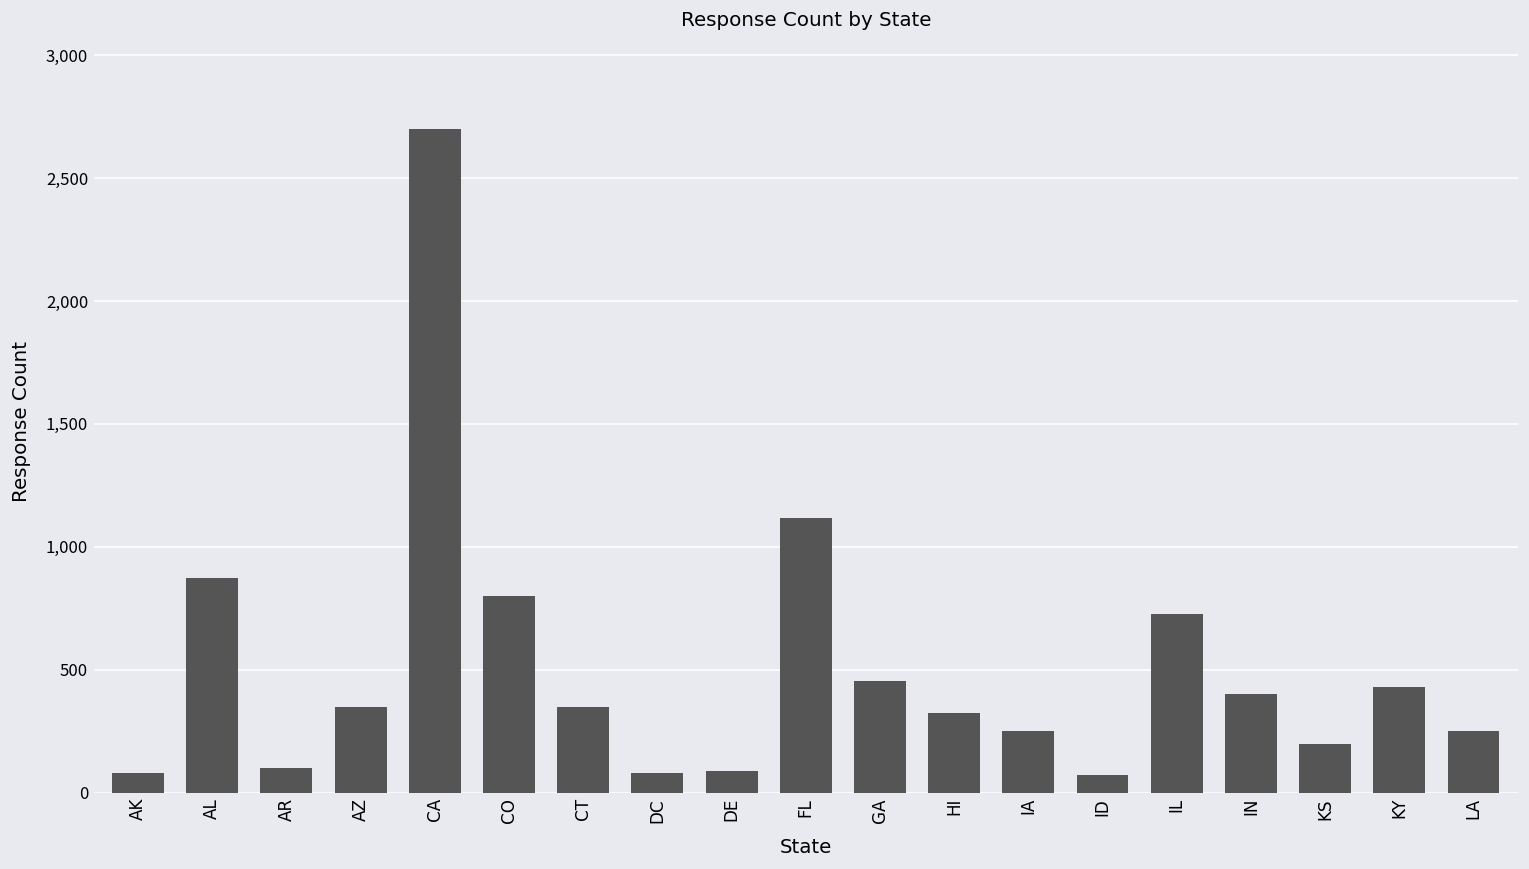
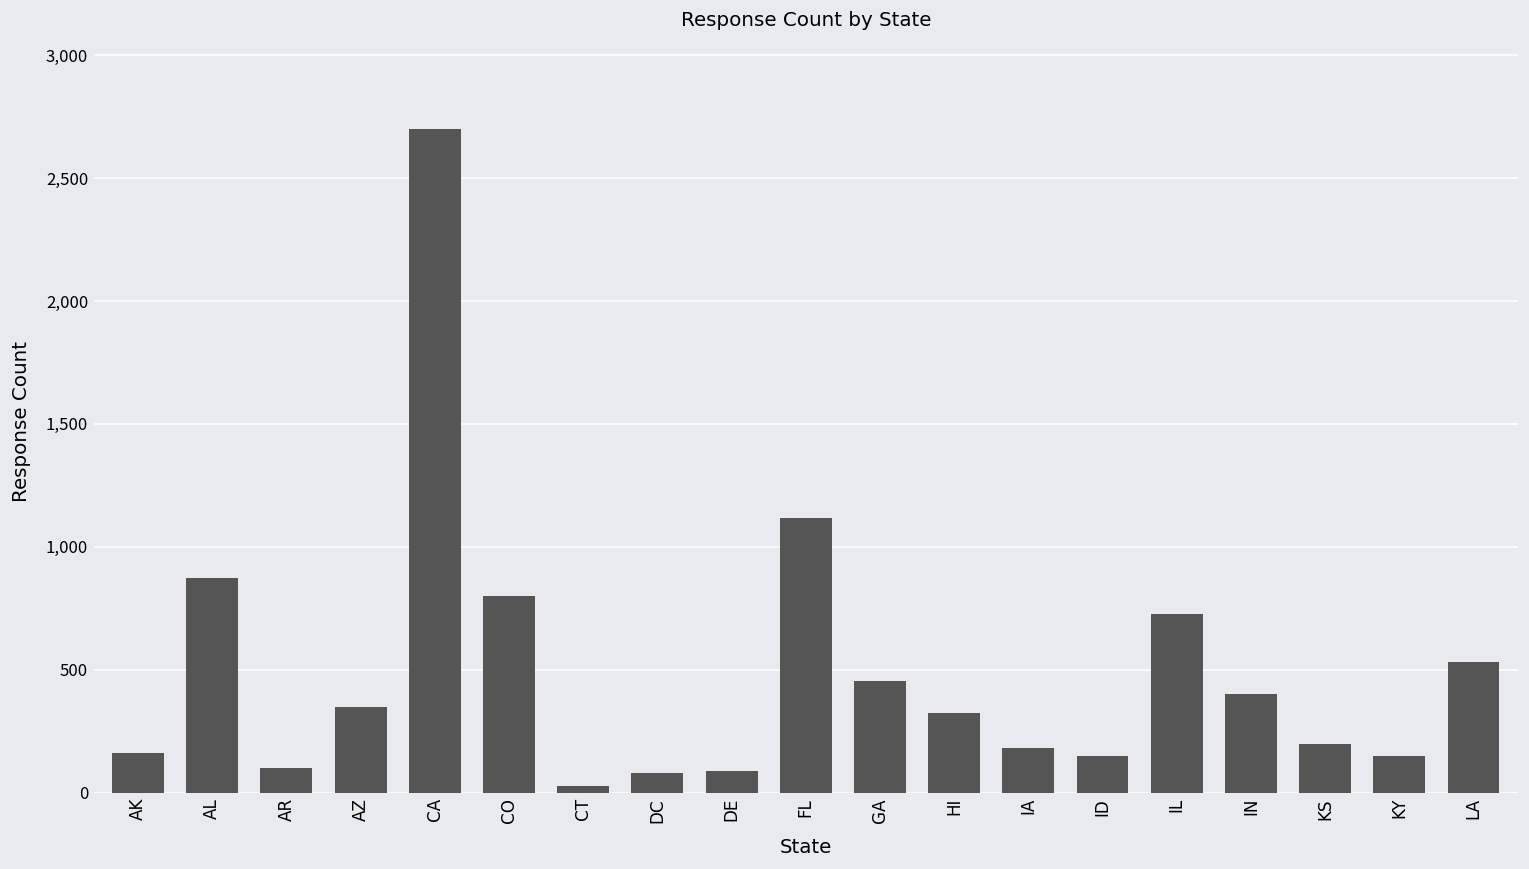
AK: 80 -> 160
CT: 350 -> 30
IA: 250 -> 180
ID: 70 -> 150
KY: 430 -> 150
LA: 250 -> 530
